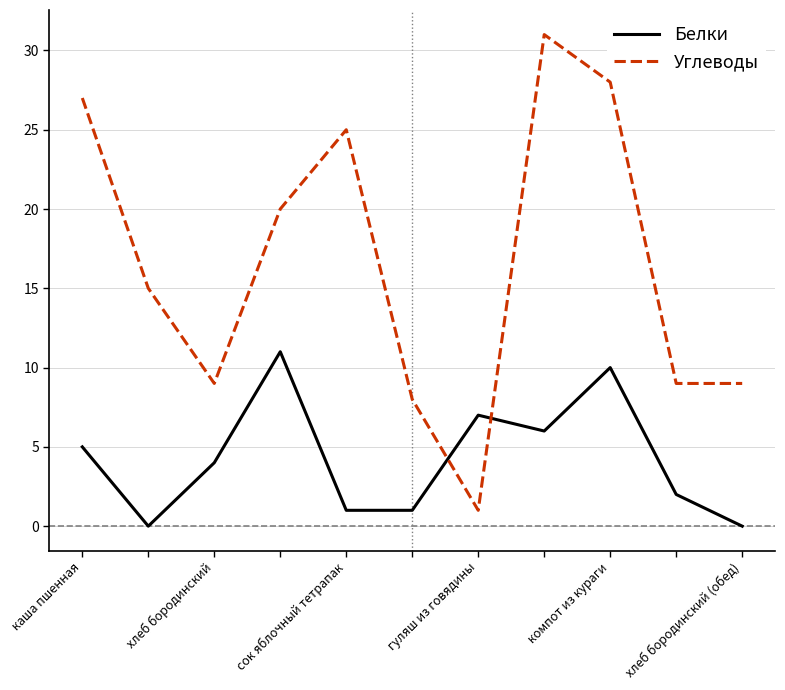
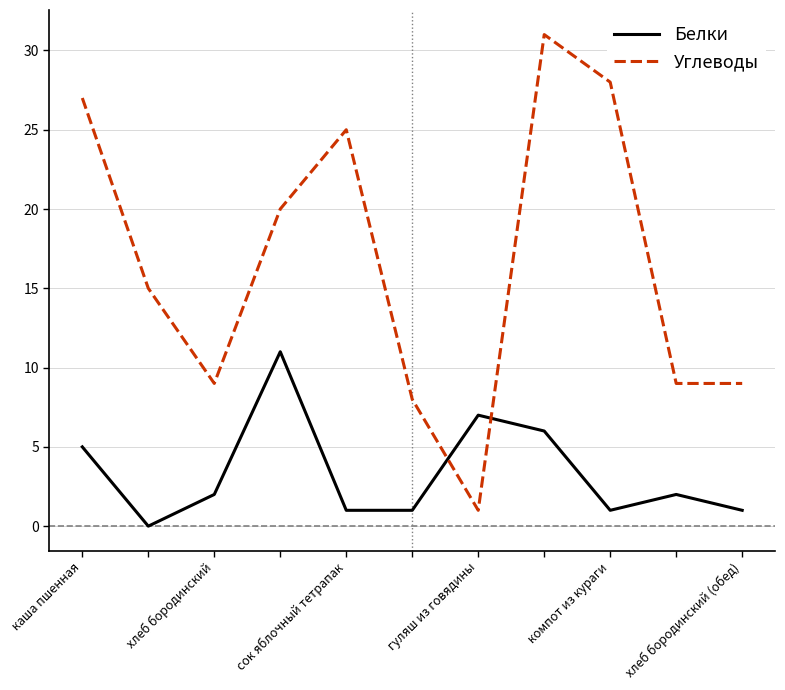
Белки, хлеб бородинский: 4 -> 2
Белки, компот из кураги: 10 -> 1
Белки, хлеб бородинский (обед): 0 -> 1
